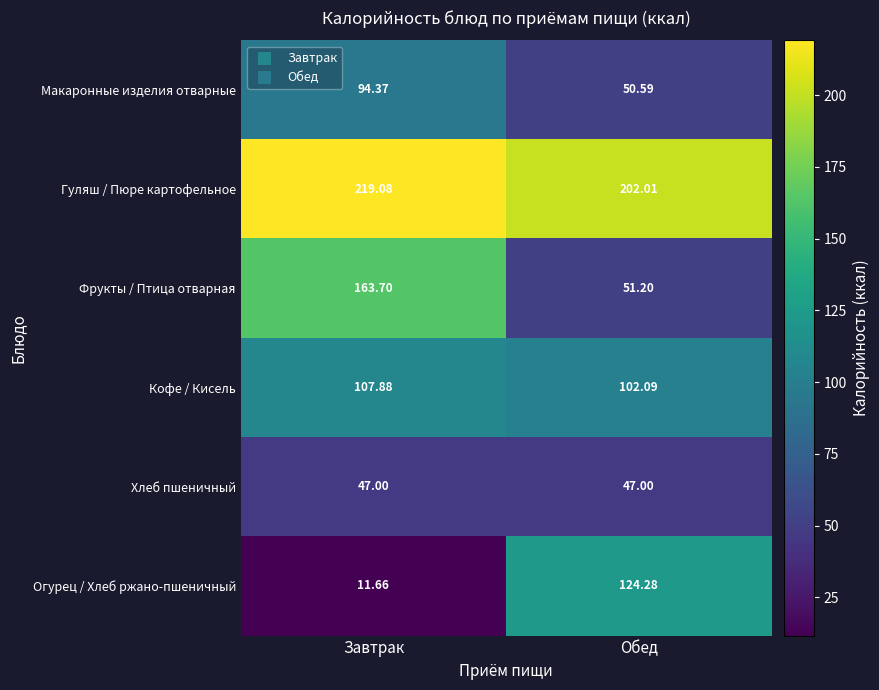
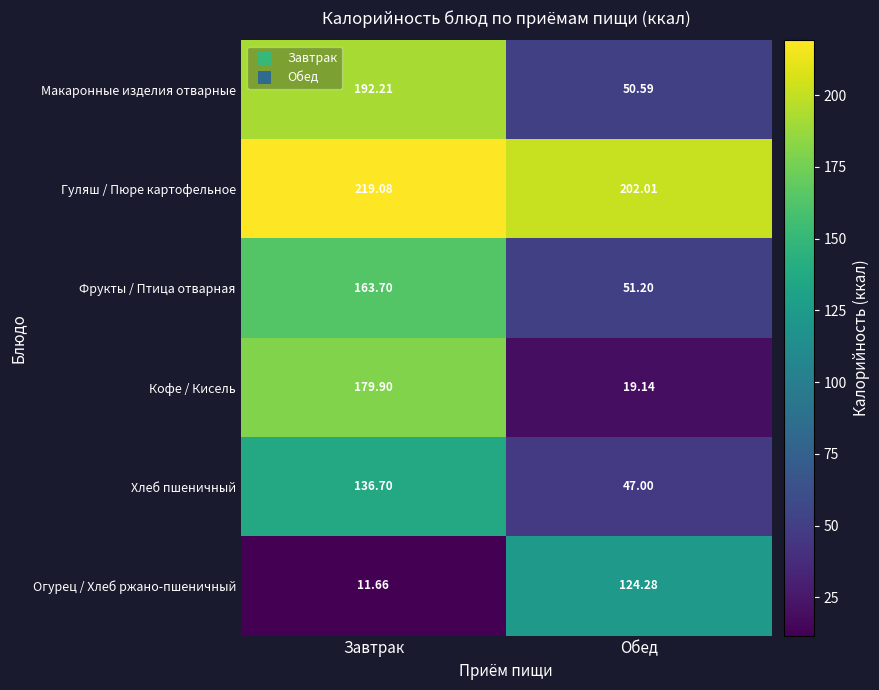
Макаронные изделия отварные, Завтрак: 94.37 -> 192.21
Кофе / Кисель, Завтрак: 107.88 -> 179.90
Кофе / Кисель, Обед: 102.09 -> 19.14
Хлеб пшеничный, Завтрак: 47.00 -> 136.70
